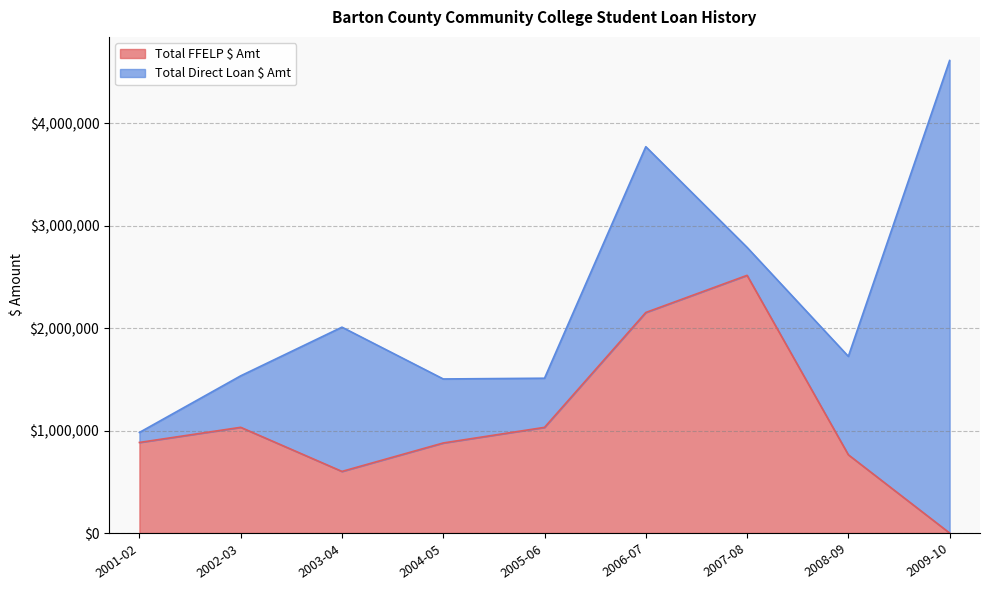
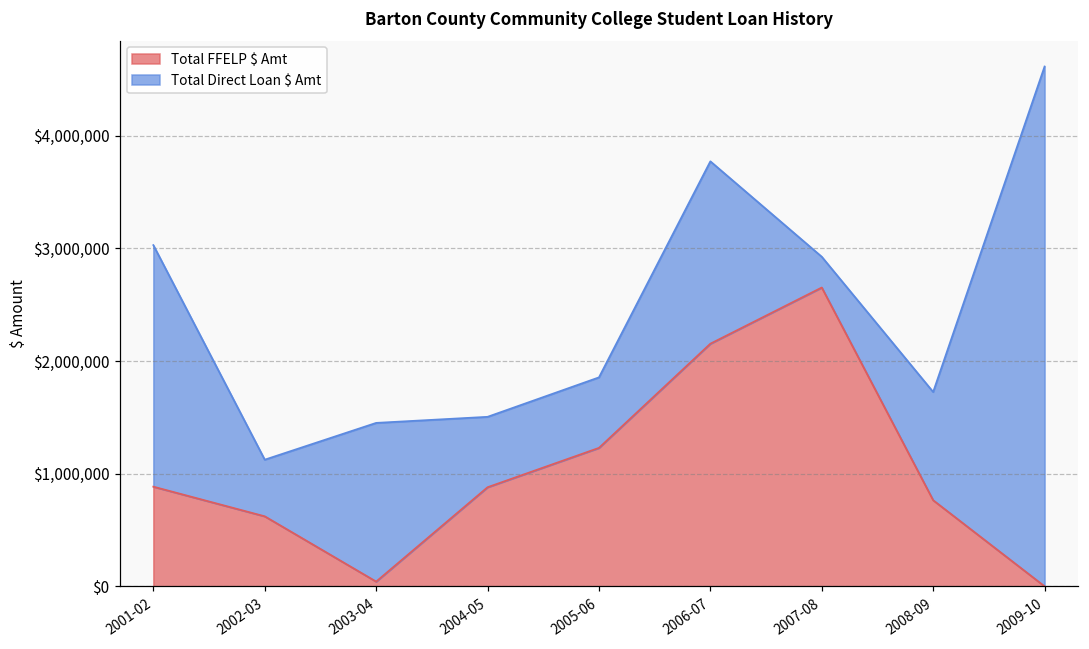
Total Direct Loan $ Amt, 2001-02: $100,000 -> $2,140,000
Total FFELP $ Amt, 2002-03: $1,030,000 -> $620,000
Total FFELP $ Amt, 2003-04: $600,000 -> $40,000
Total FFELP $ Amt, 2005-06: $1,030,000 -> $1,230,000
Total Direct Loan $ Amt, 2005-06: $480,000 -> $630,000
Total FFELP $ Amt, 2007-08: $2,520,000 -> $2,650,000
